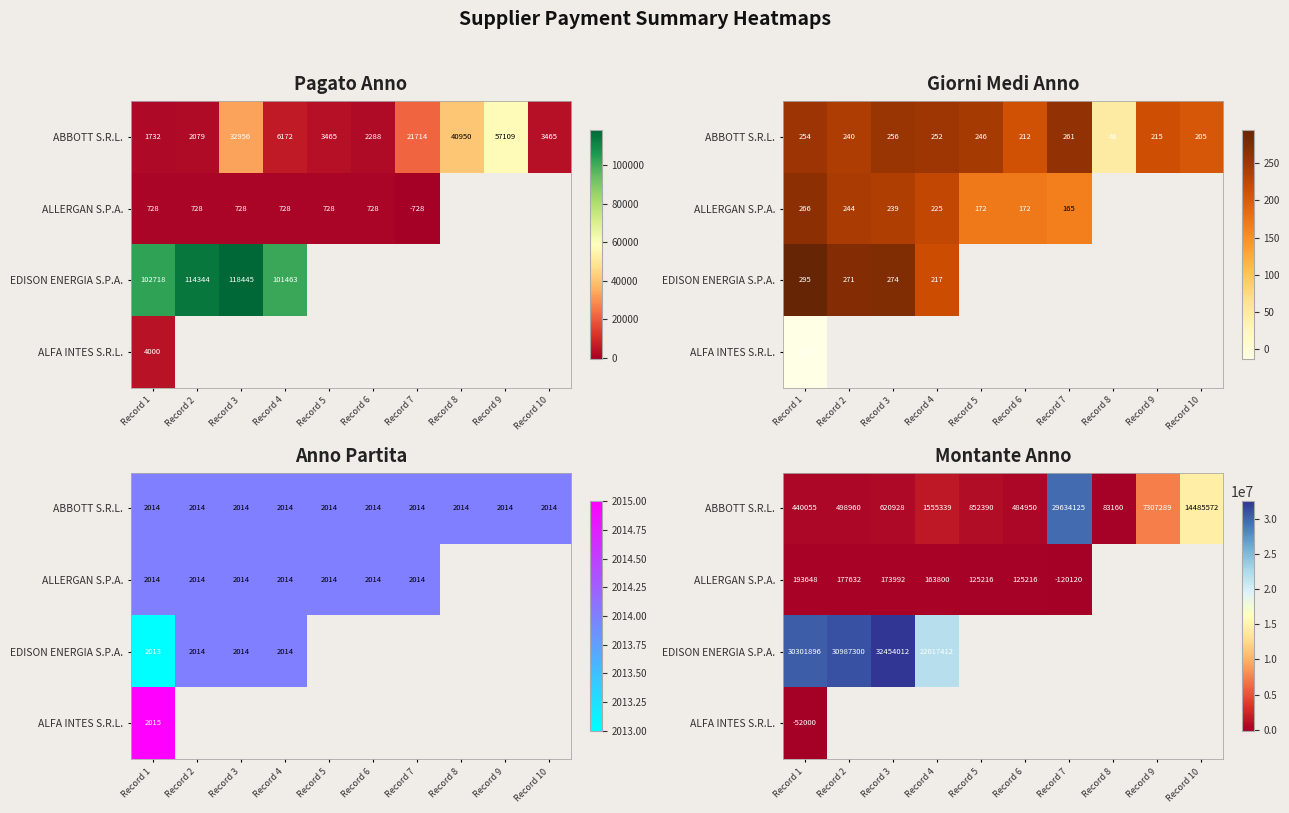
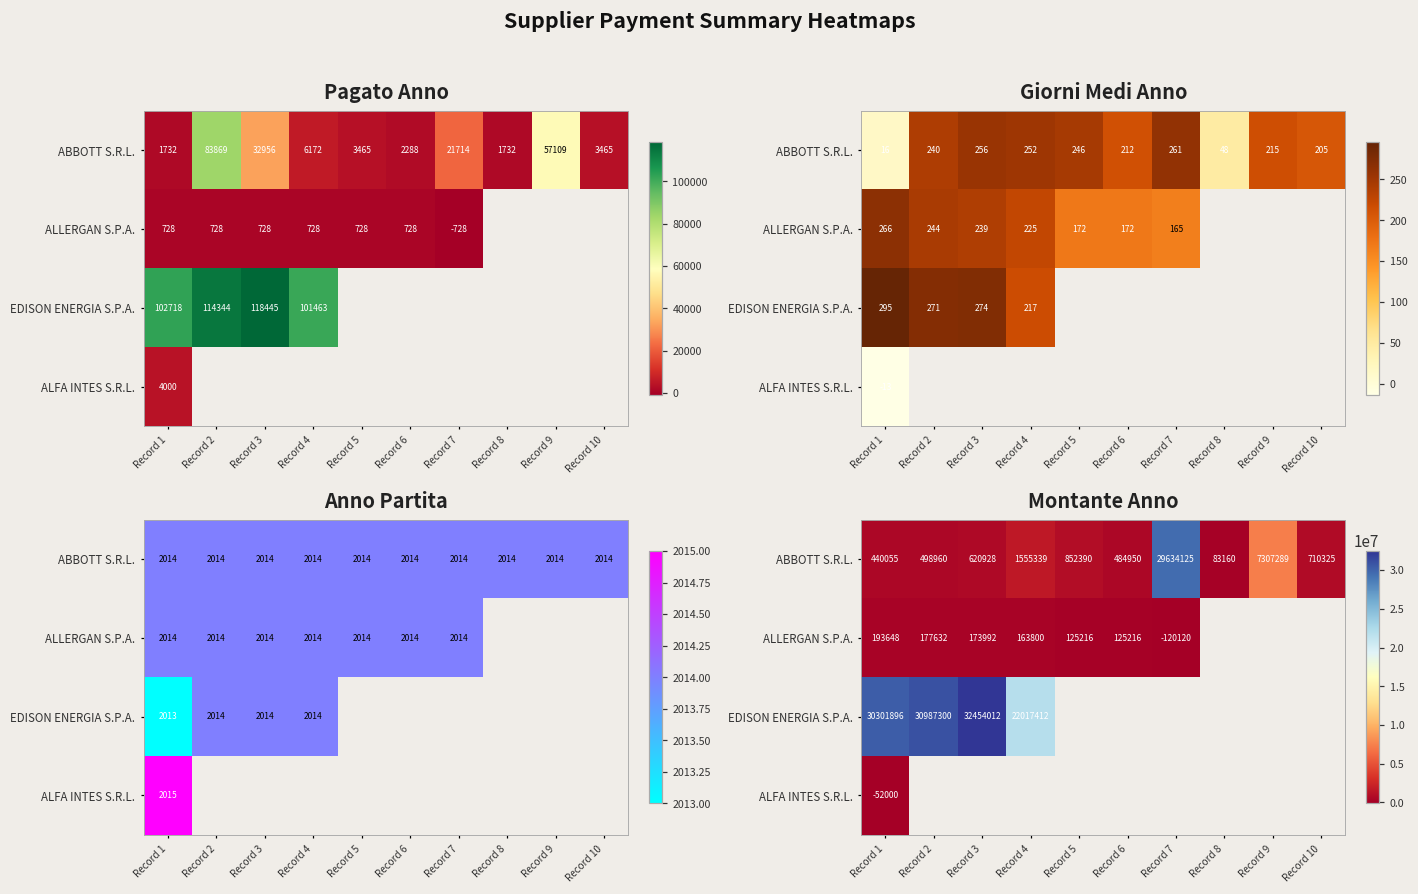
Pagato Anno, ABBOTT S.R.L., Record 2: 2079 -> 83869
Pagato Anno, ABBOTT S.R.L., Record 8: 40950 -> 1732
Giorni Medi Anno, ABBOTT S.R.L., Record 1: 254 -> 16
Montante Anno, ABBOTT S.R.L., Record 10: 14485572 -> 710325
